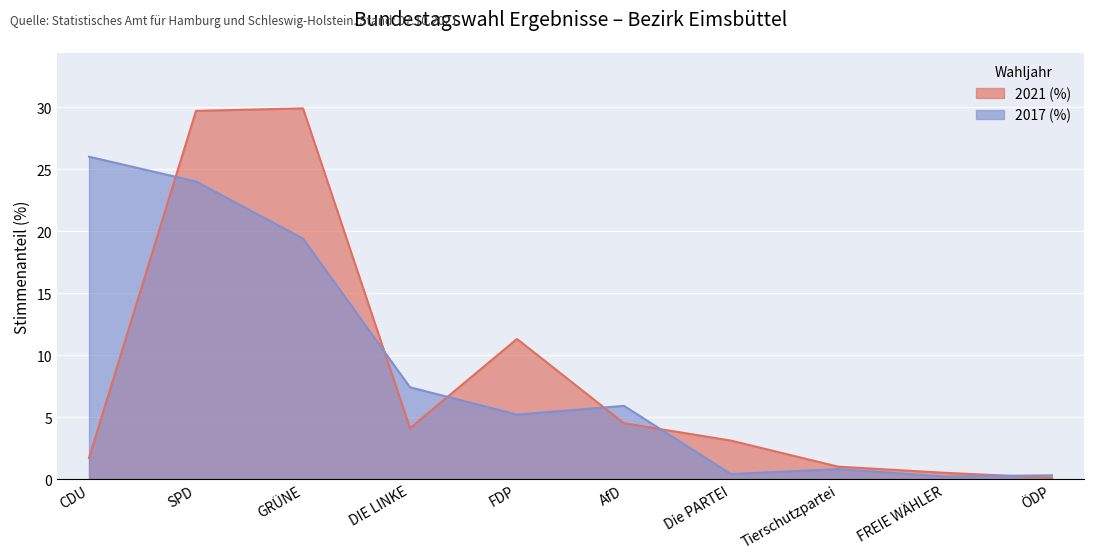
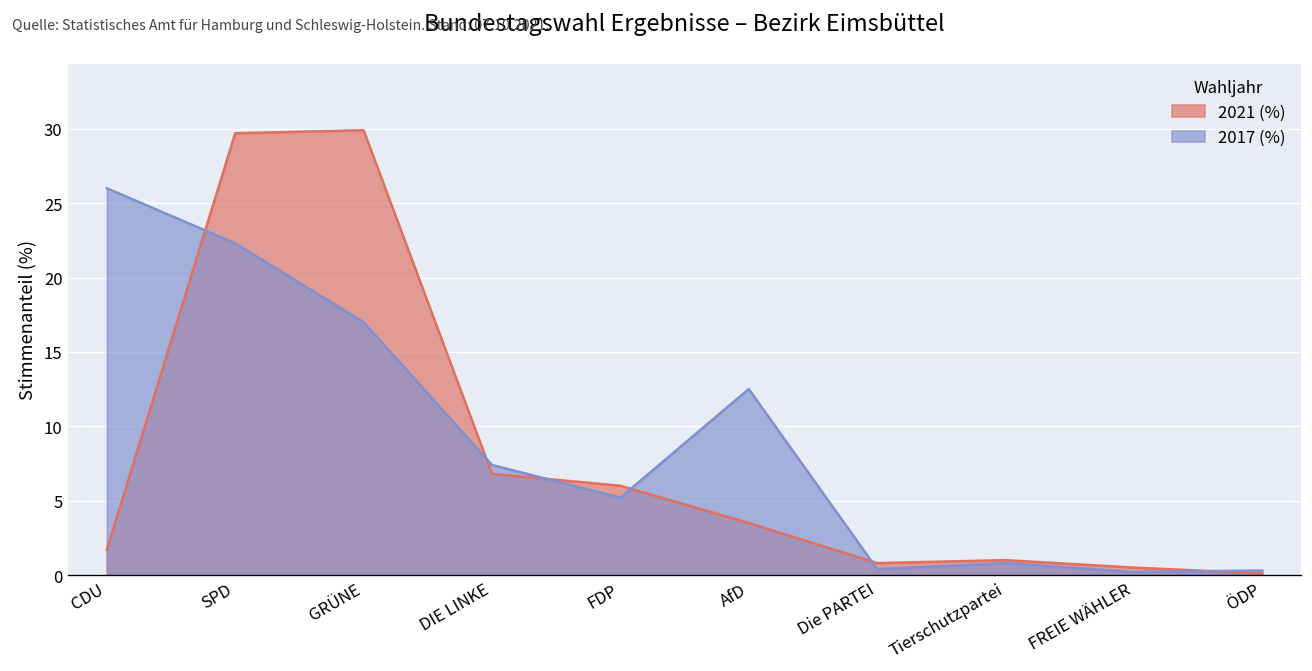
2017 (%), SPD: 24.0 -> 22.3
2017 (%), GRÜNE: 19.4 -> 17.0
2021 (%), DIE LINKE: 4.1 -> 6.8
2021 (%), FDP: 11.3 -> 6.0
2021 (%), AfD: 4.5 -> 3.5
2017 (%), AfD: 5.9 -> 12.5
2021 (%), Die PARTEI: 3.1 -> 0.8
